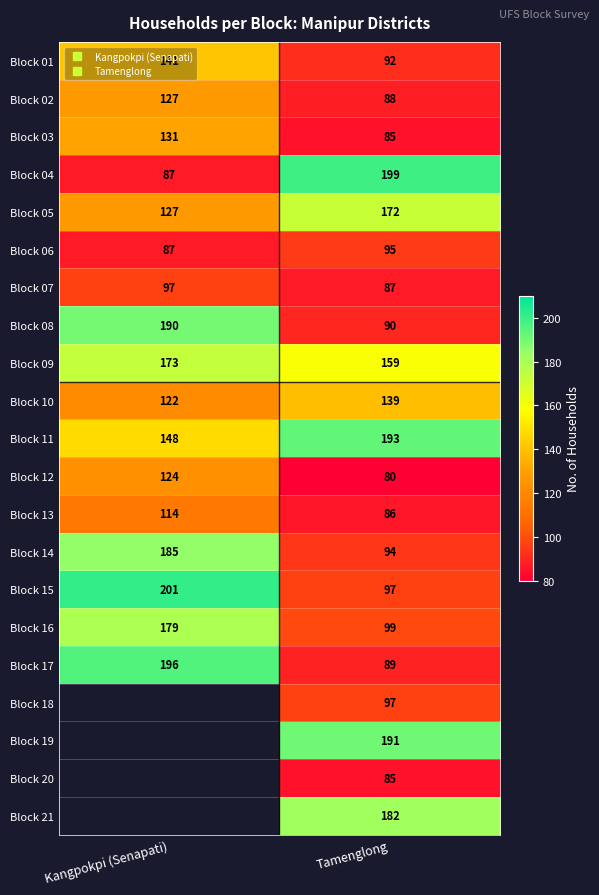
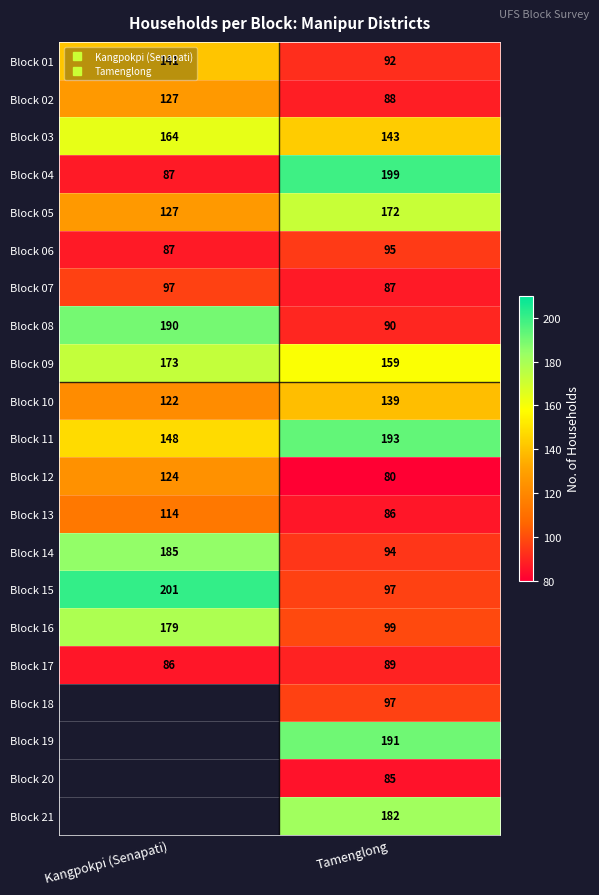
Block 03, Kangpokpi (Senapati): 131 -> 164
Block 03, Tamenglong: 85 -> 143
Block 17, Kangpokpi (Senapati): 196 -> 86
